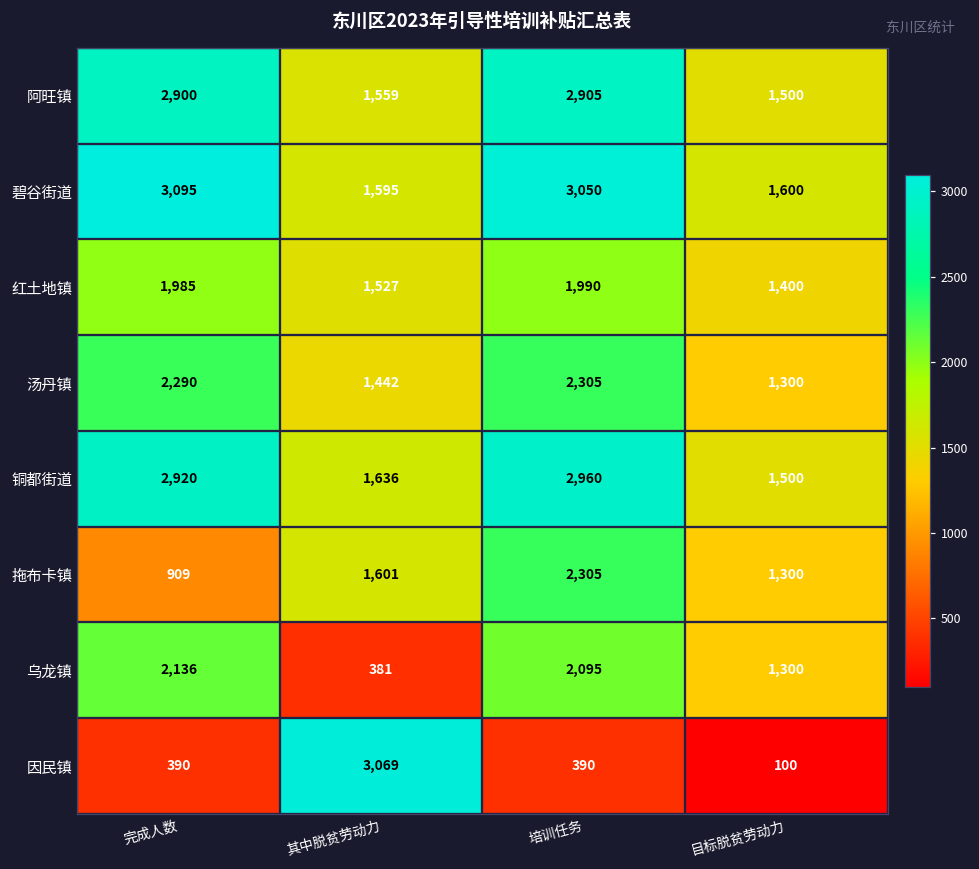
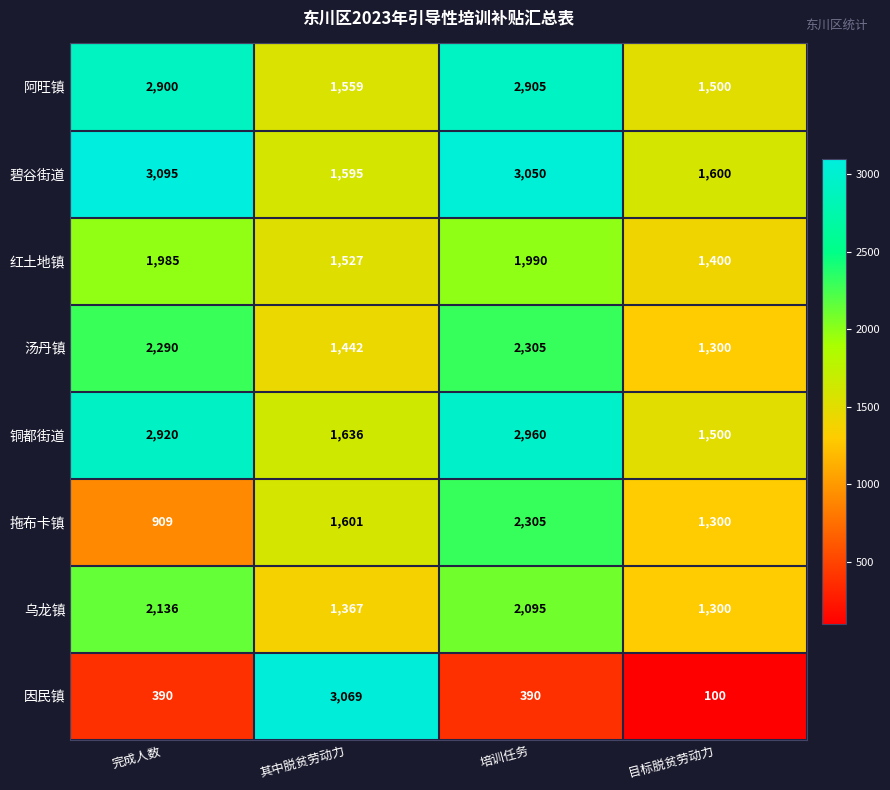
乌龙镇, 其中脱贫劳动力: 381 -> 1,367
